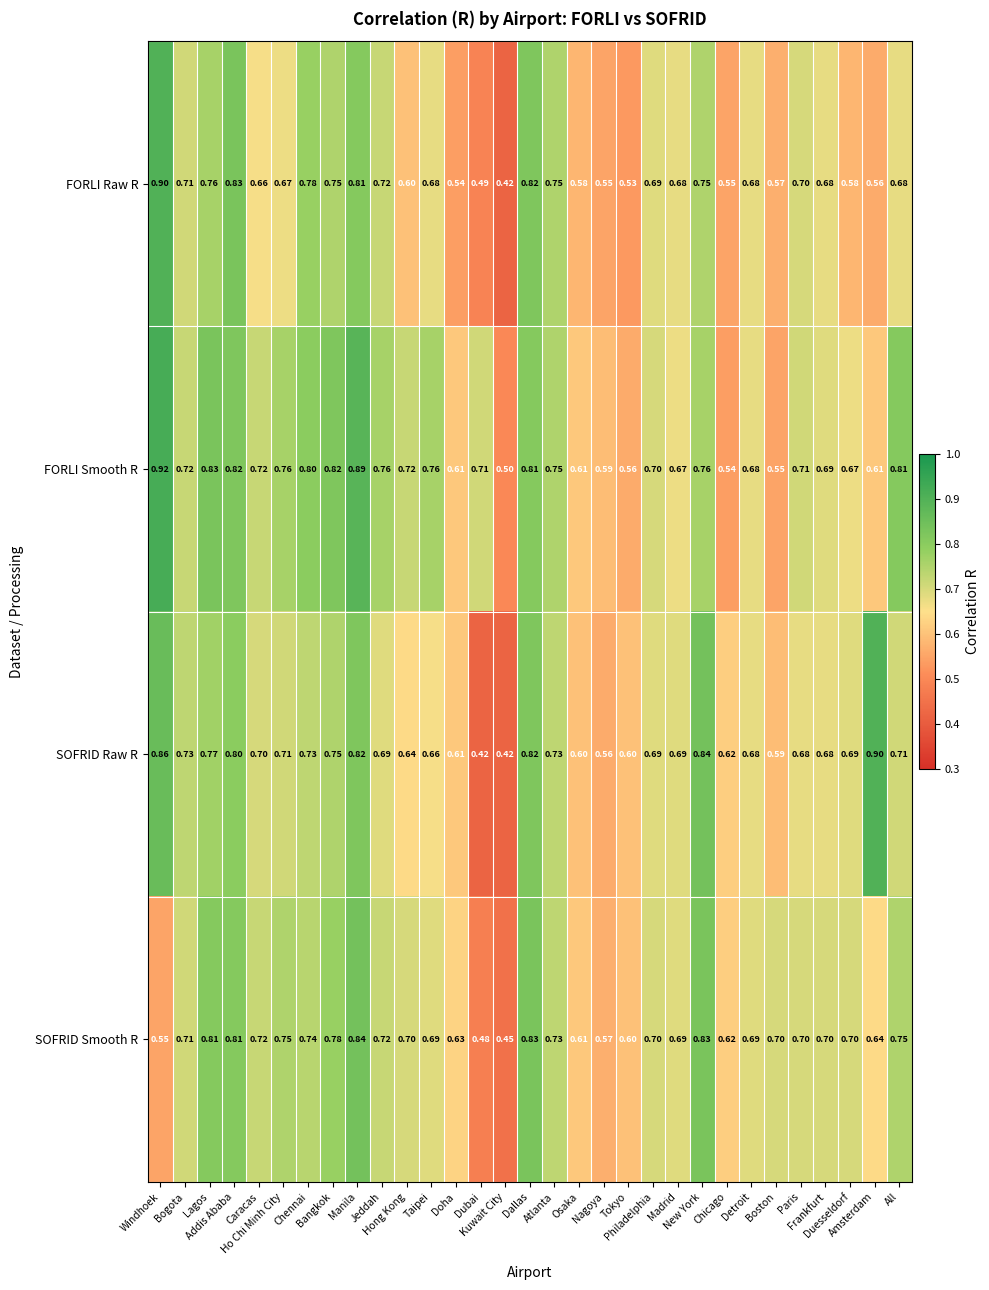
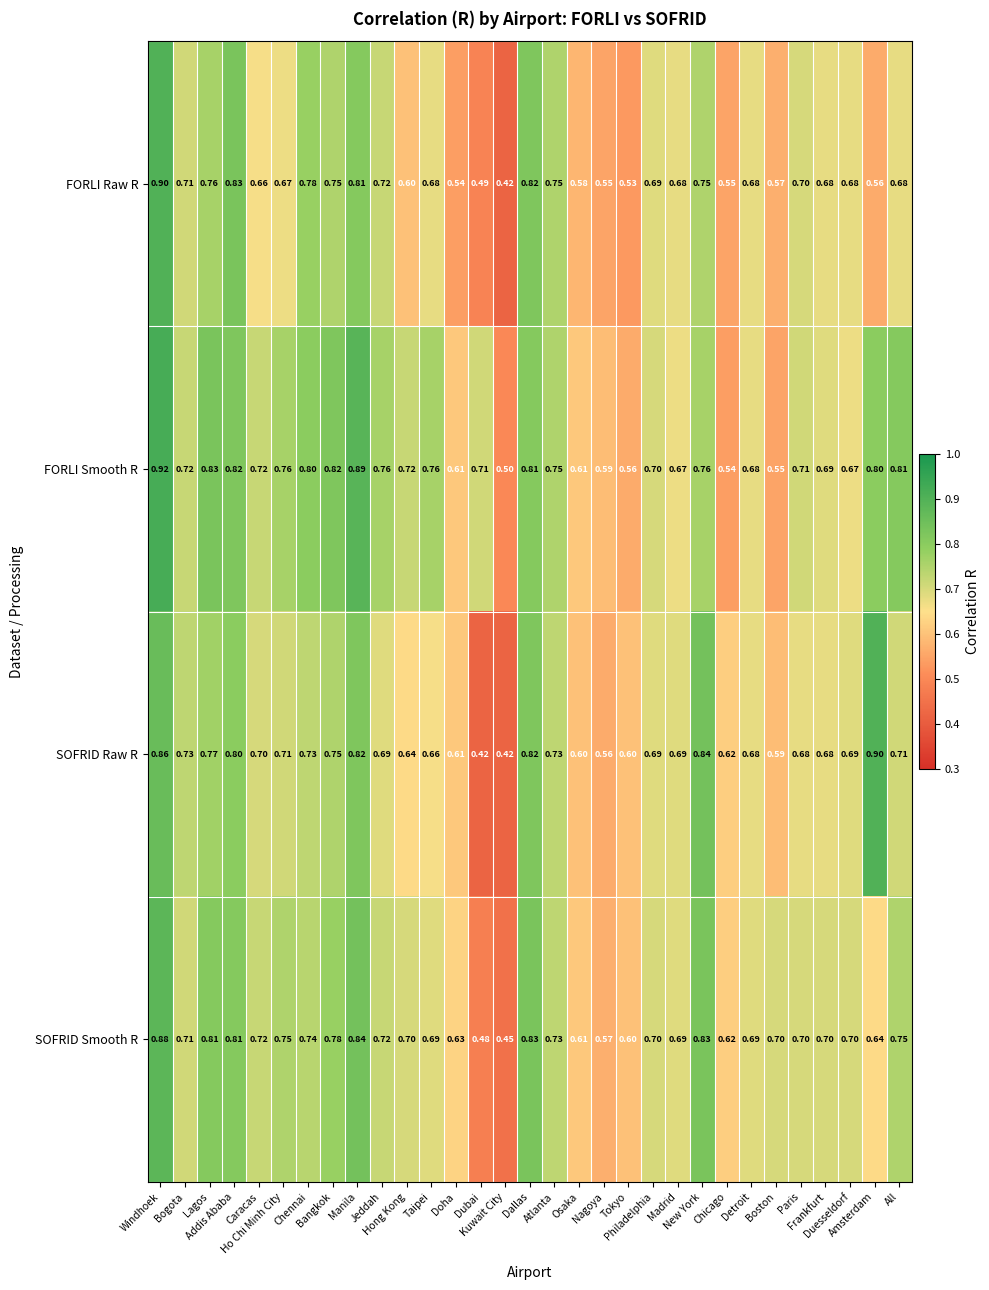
FORLI Raw R, Duesseldorf: 0.58 -> 0.68
FORLI Smooth R, Amsterdam: 0.61 -> 0.80
SOFRID Smooth R, Windhoek: 0.55 -> 0.88
